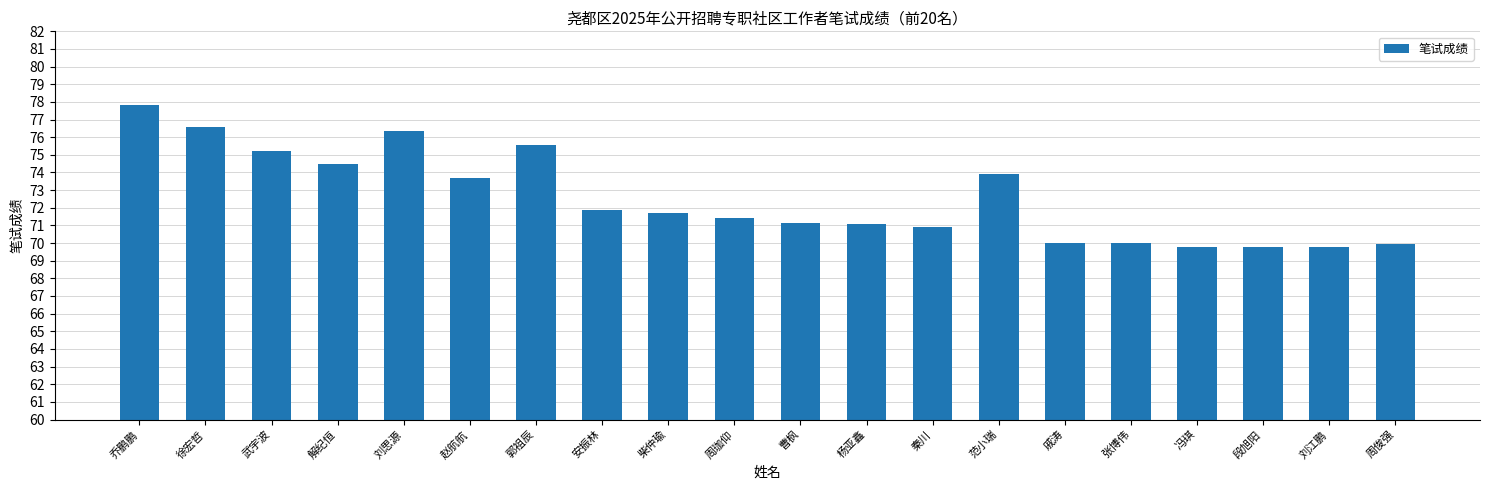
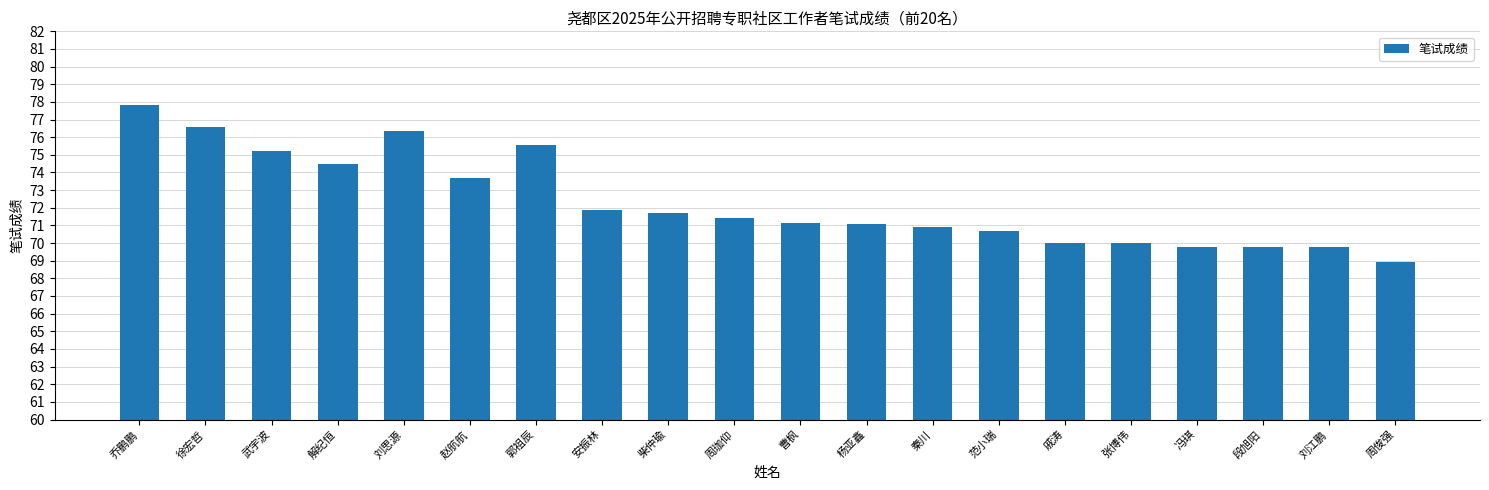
范小瑞: 73.9 -> 70.7
周俊强: 70.0 -> 69.0
